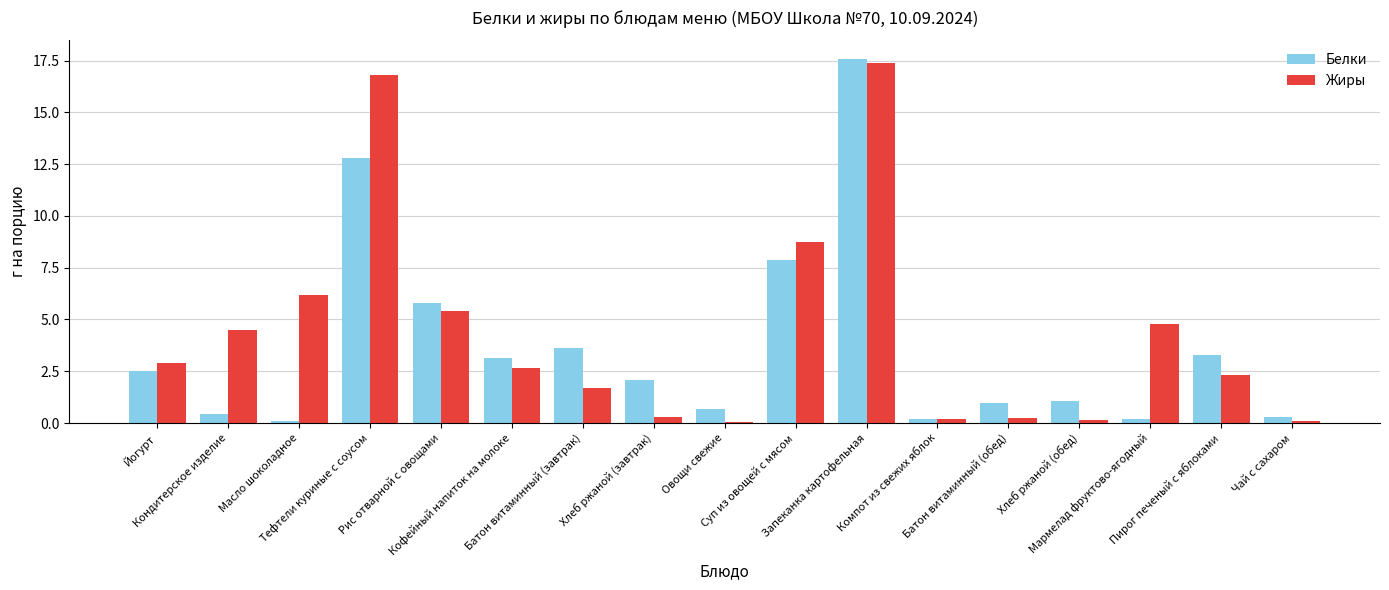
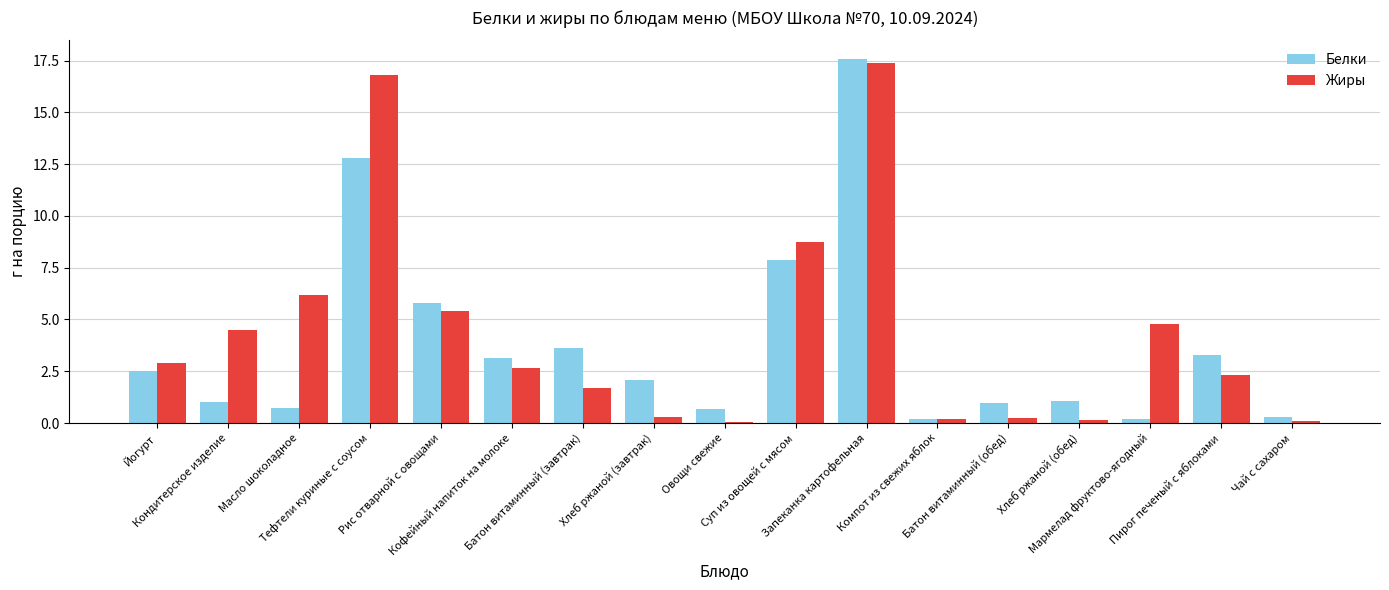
Белки, Кондитерское изделие: 0.4 -> 1.0
Белки, Масло шоколадное: 0.1 -> 0.7
